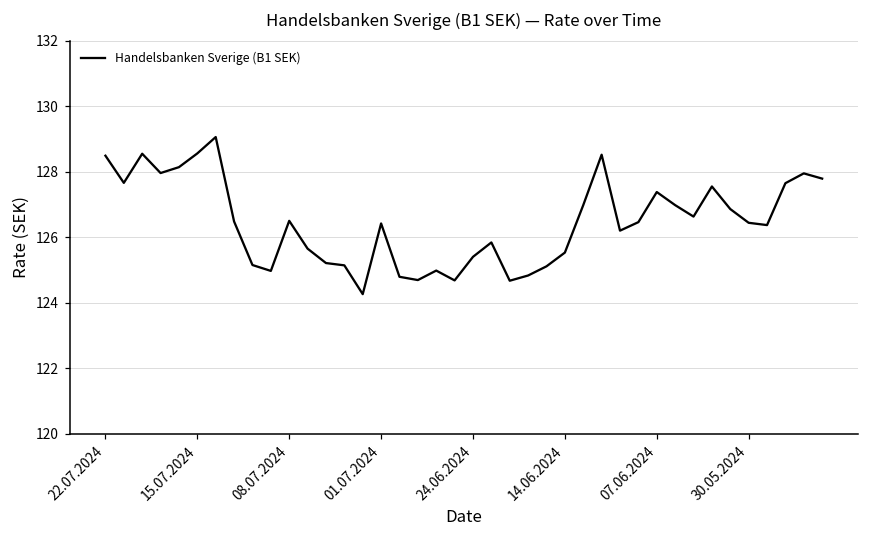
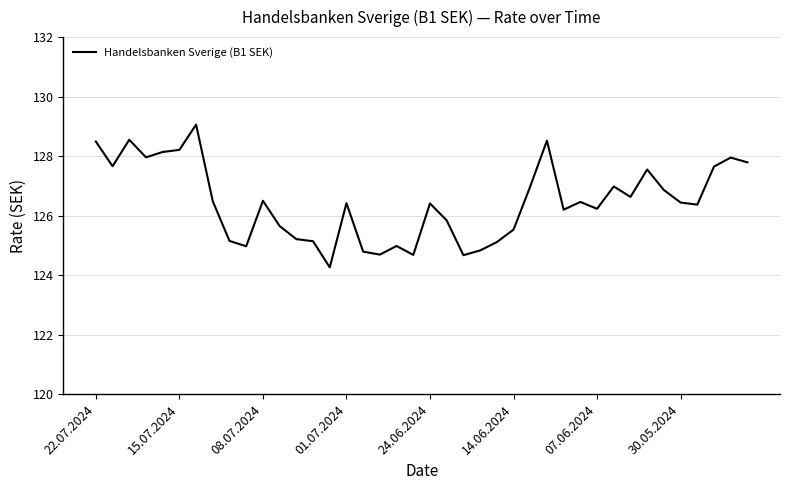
15.07.2024: 128.6 -> 128.2
24.06.2024: 125.4 -> 126.4
07.06.2024: 127.4 -> 126.2
